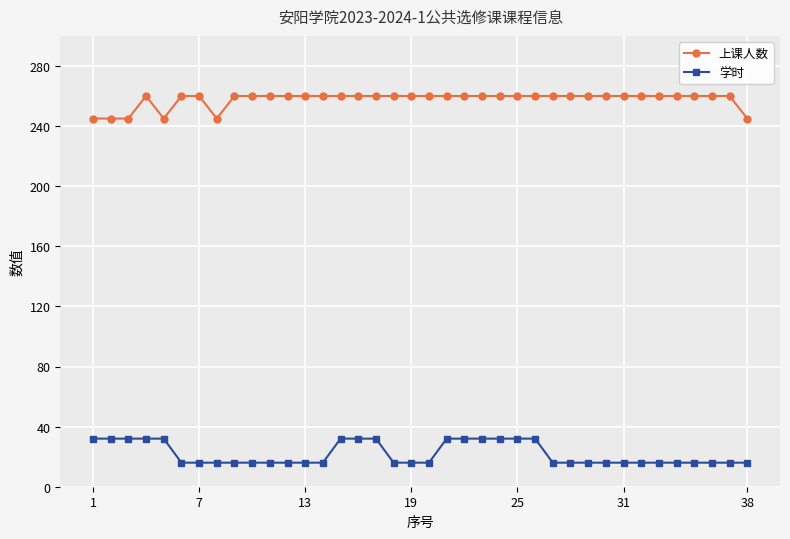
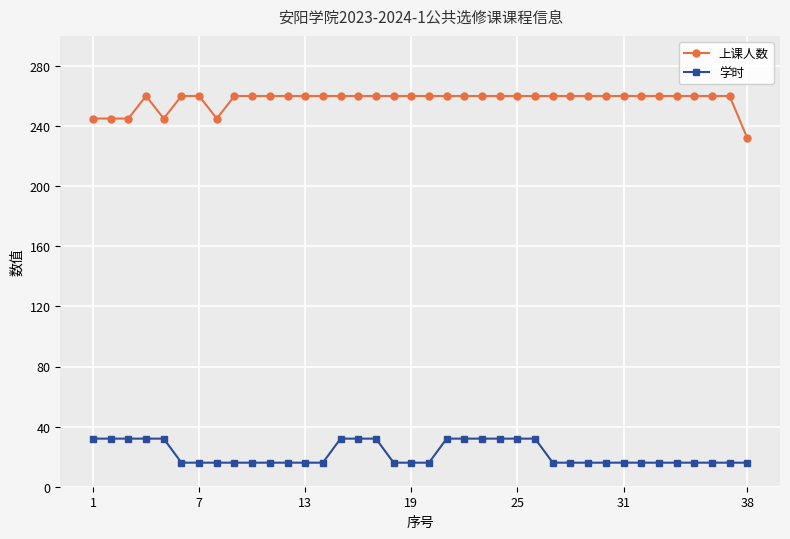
上课人数, 38: 245 -> 232
